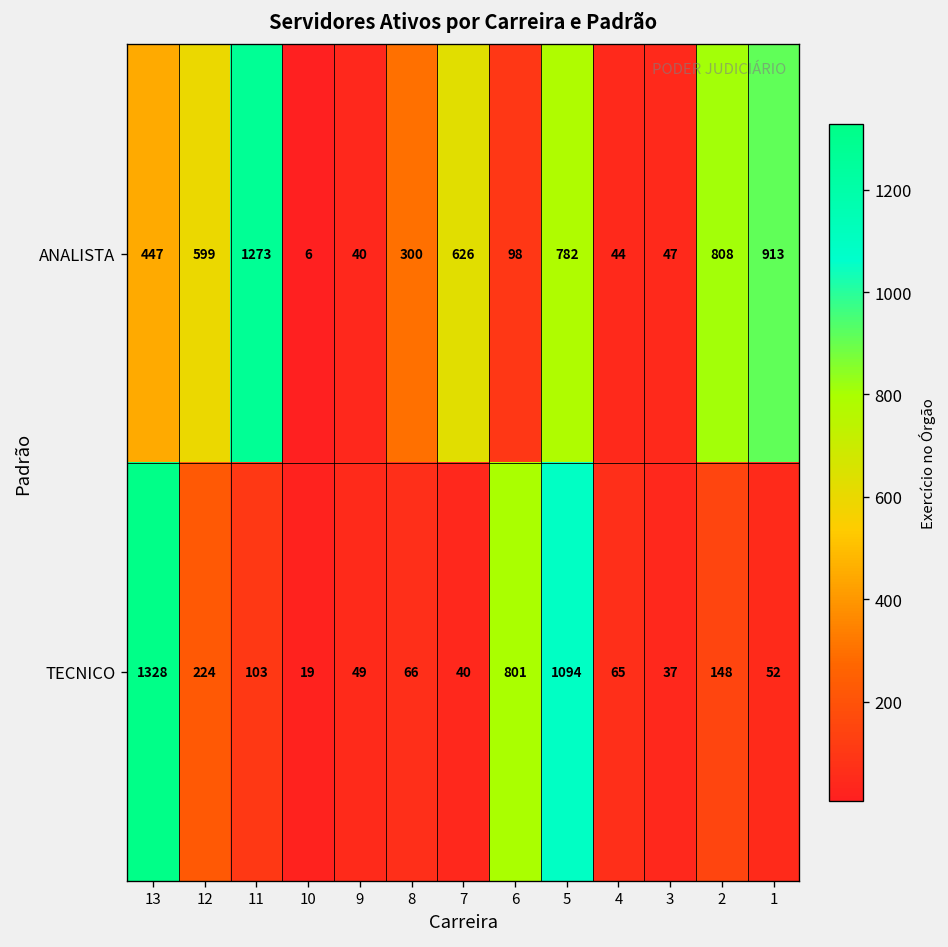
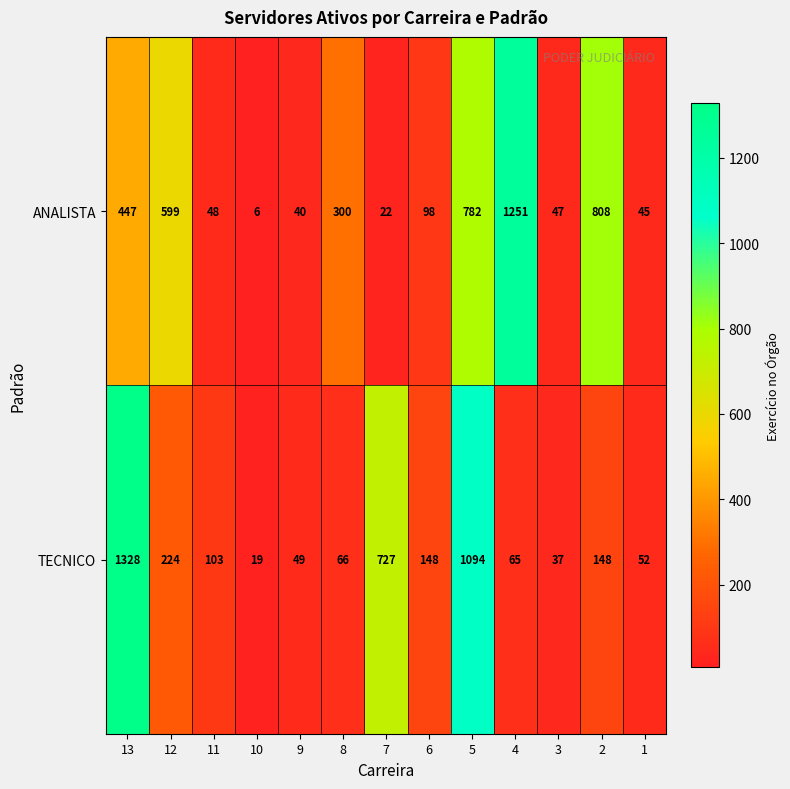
ANALISTA, 11: 1273 -> 48
ANALISTA, 7: 626 -> 22
ANALISTA, 4: 44 -> 1251
ANALISTA, 1: 913 -> 45
TECNICO, 7: 40 -> 727
TECNICO, 6: 801 -> 148
